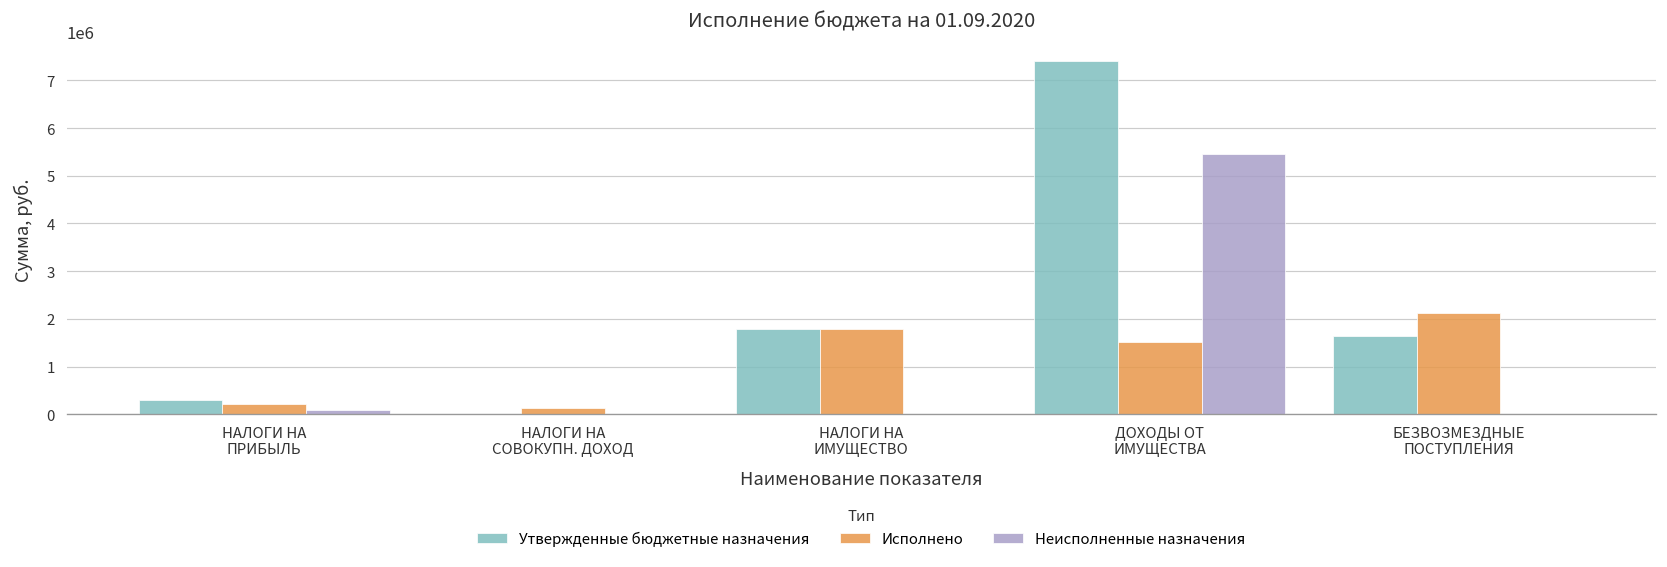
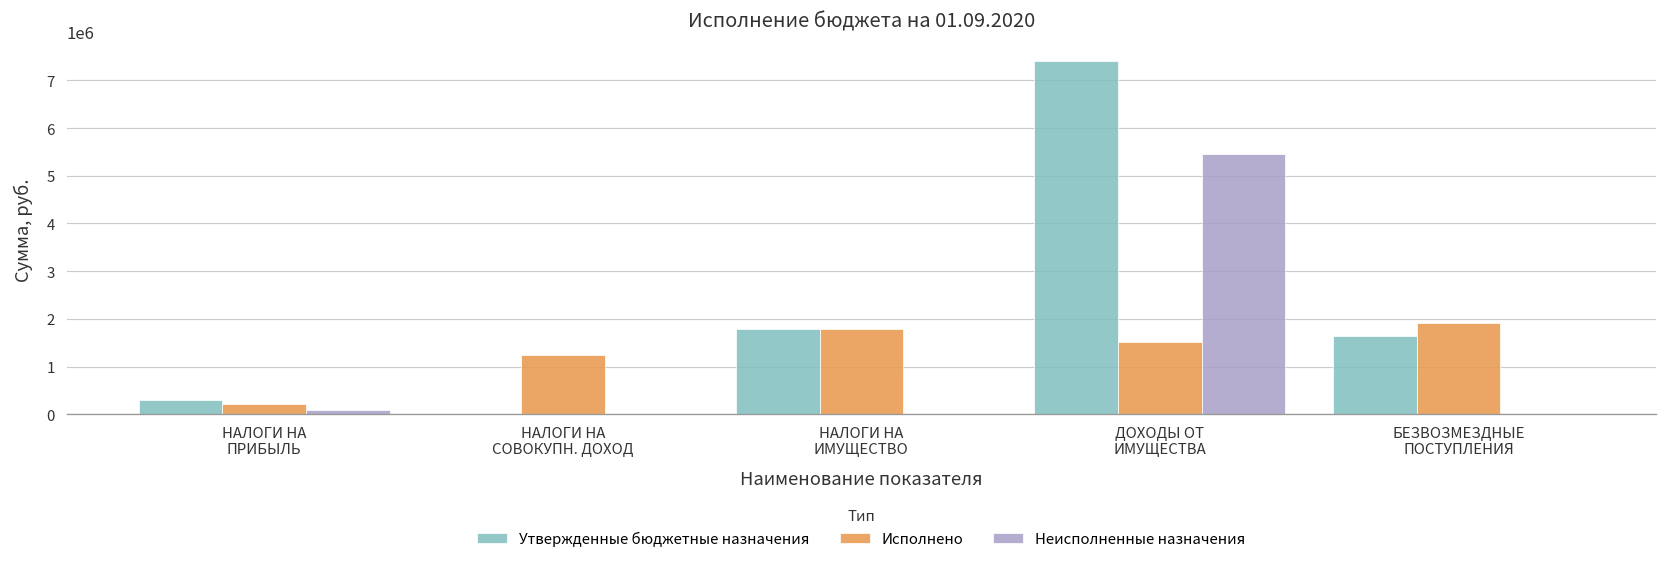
Исполнено, НАЛОГИ НА СОВОКУПН. ДОХОД: 100000 -> 1300000
Исполнено, БЕЗВОЗМЕЗДНЫЕ ПОСТУПЛЕНИЯ: 2100000 -> 1900000
